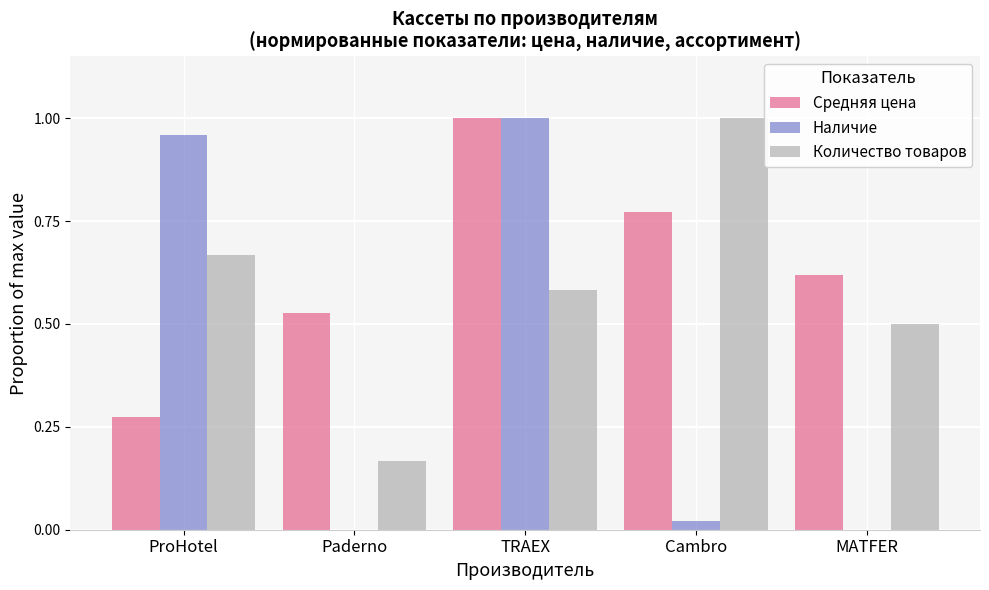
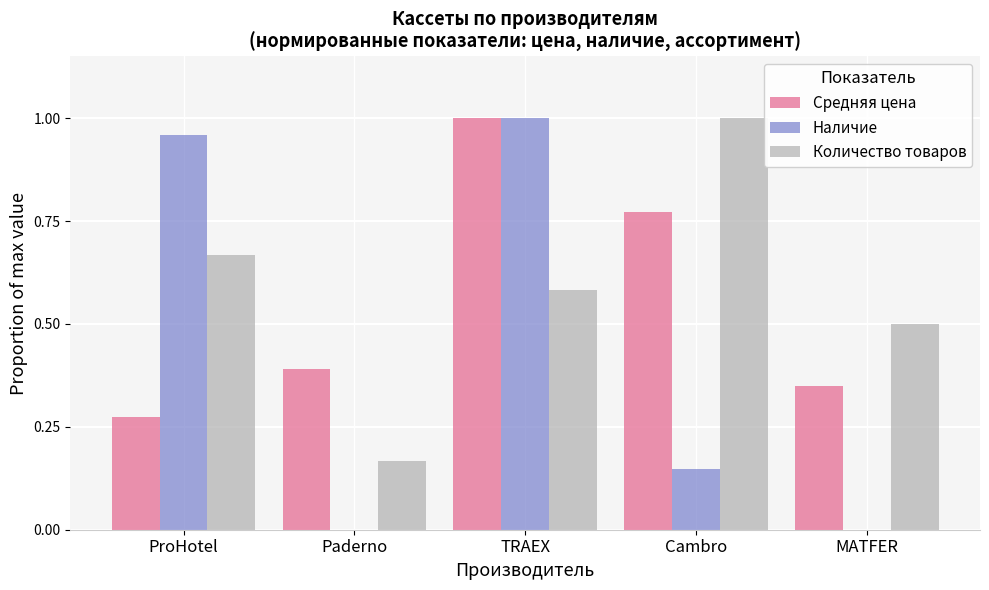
Средняя цена, Paderno: 0.53 -> 0.39
Наличие, Cambro: 0.02 -> 0.15
Средняя цена, MATFER: 0.62 -> 0.35
